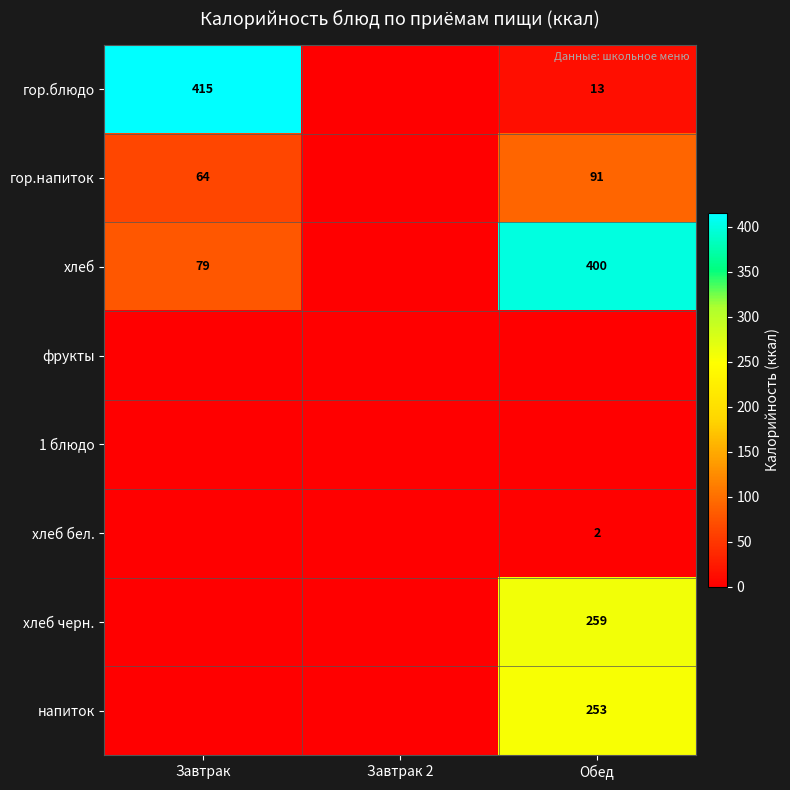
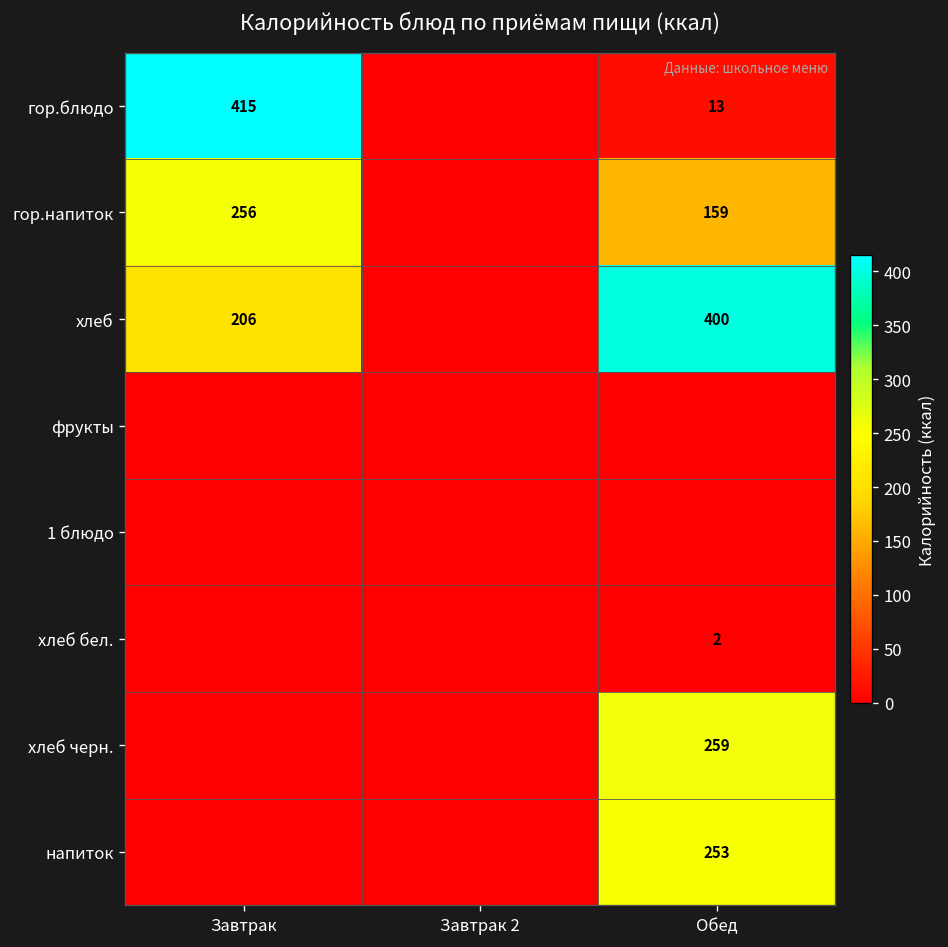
гор.напиток, Завтрак: 64 -> 256
гор.напиток, Обед: 91 -> 159
хлеб, Завтрак: 79 -> 206
